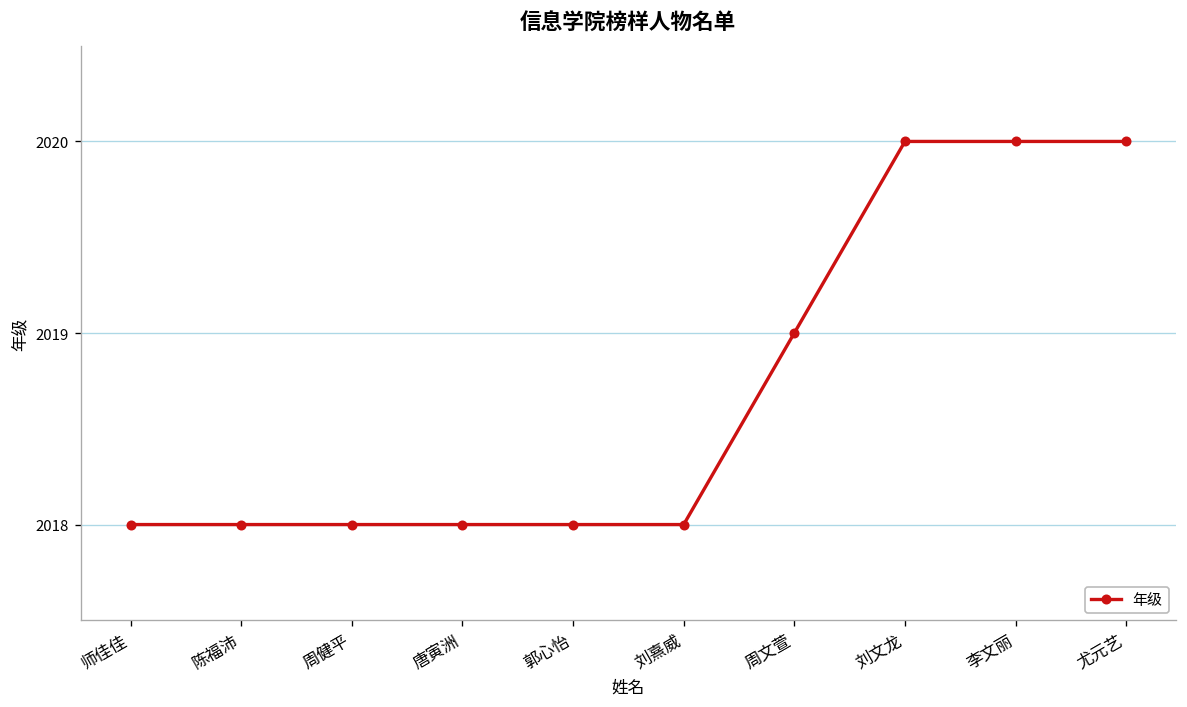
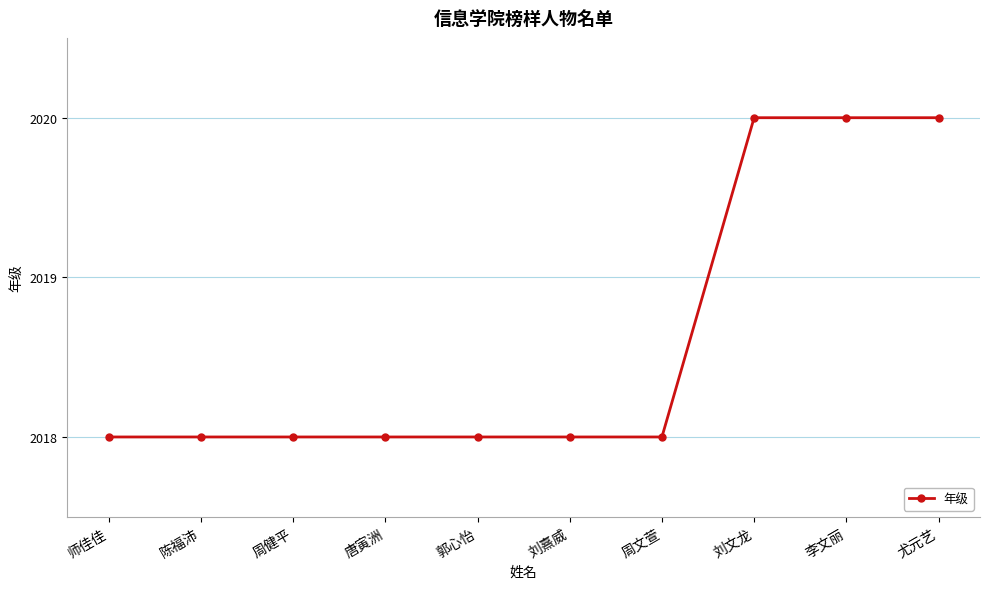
周文萱: 2019 -> 2018
